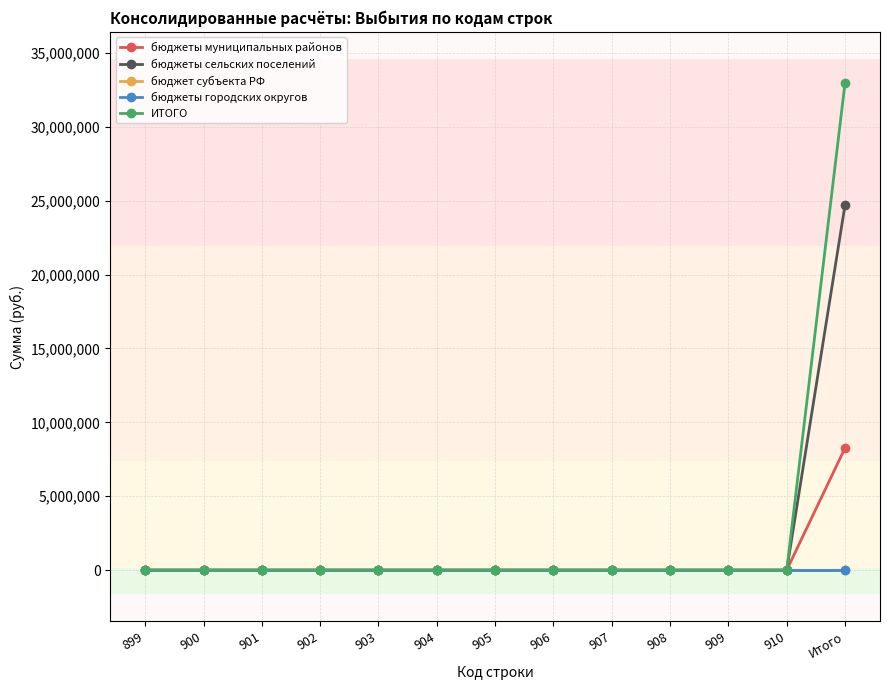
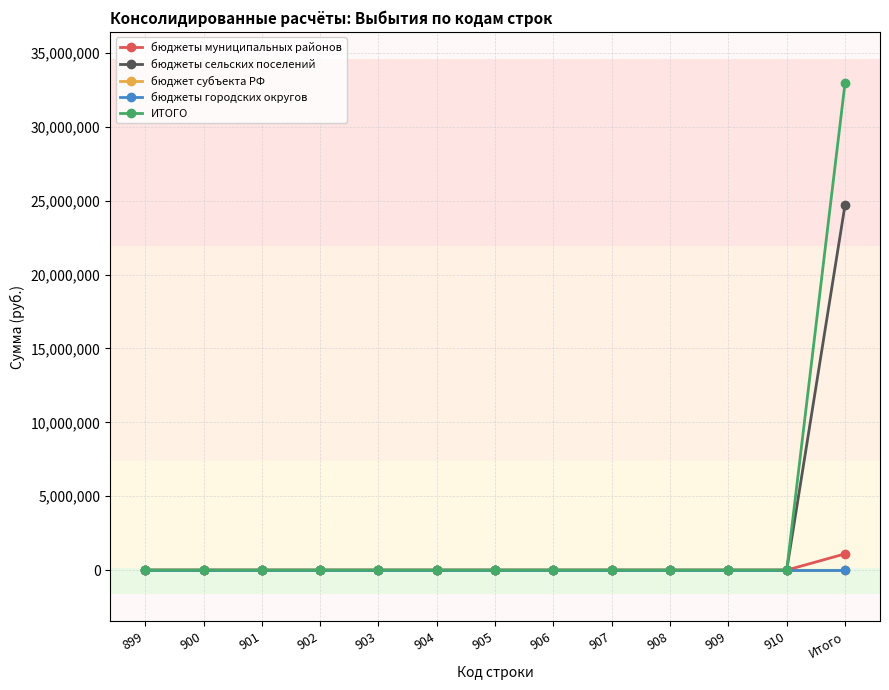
бюджеты муниципальных районов, Итого: 8,300,000 -> 1,100,000
